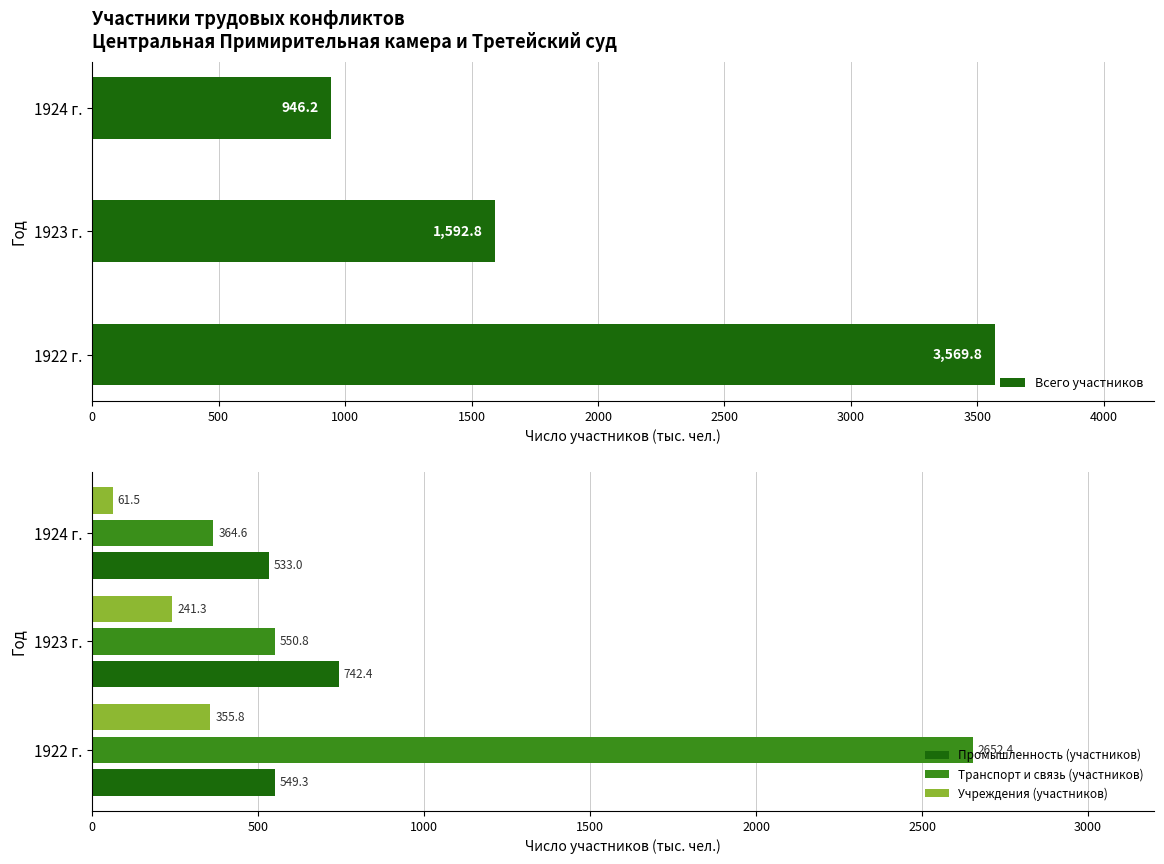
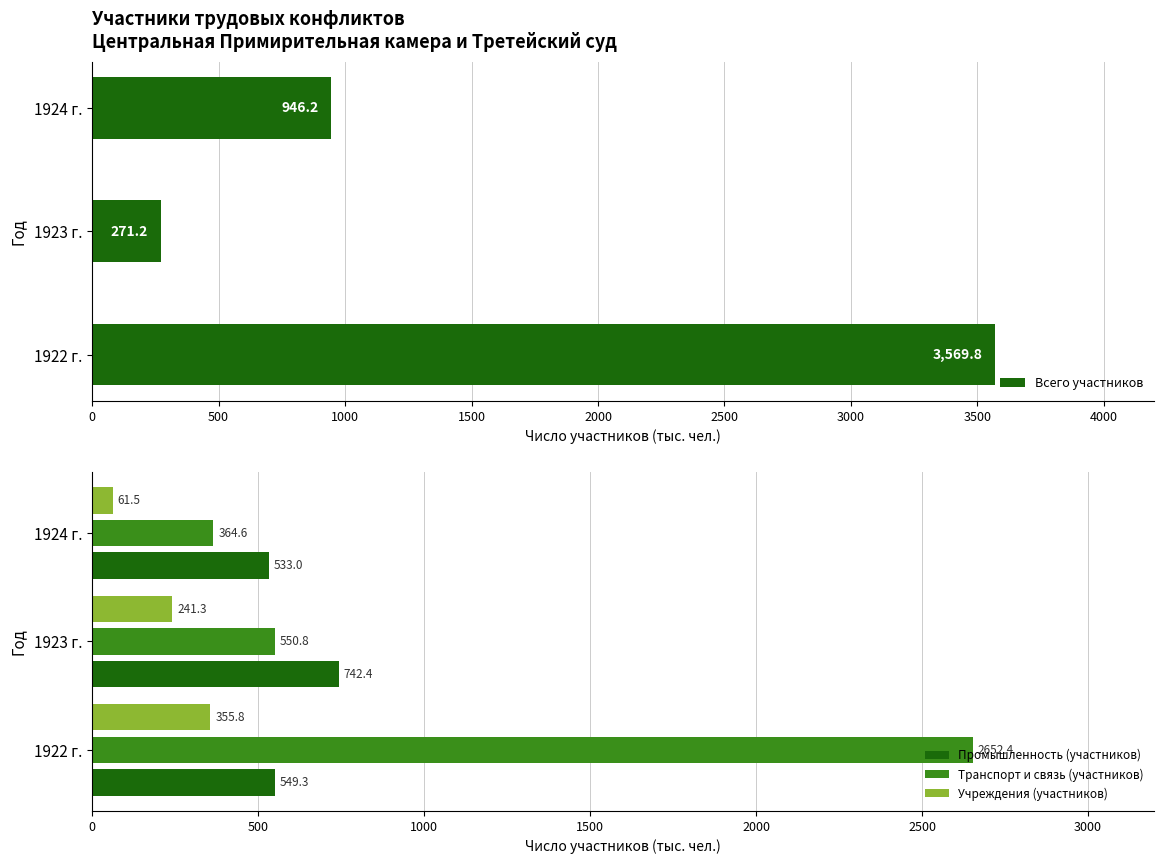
Участники трудовых конфликтов Центральная Примирительная камера и Третейский суд, 1923 г.: 1,592.8 -> 271.2
